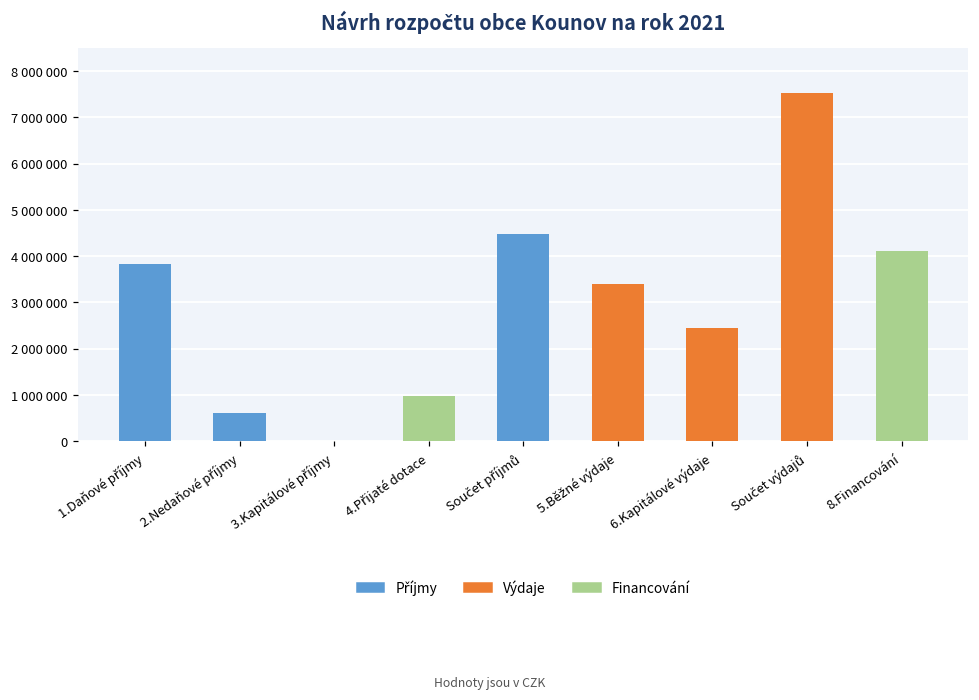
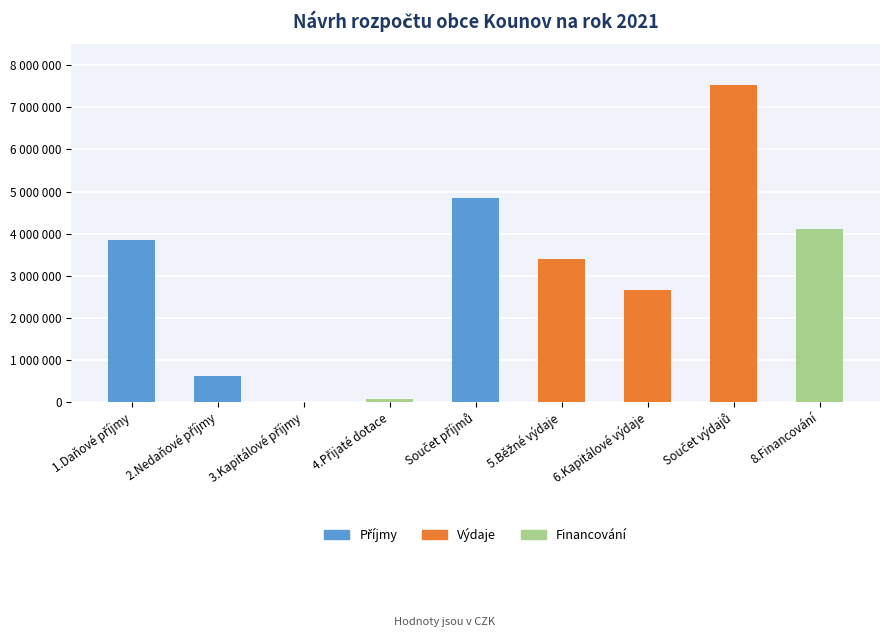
4.Přijaté dotace: 1000000 -> 100000
Součet příjmů: 4500000 -> 4800000
6.Kapitálové výdaje: 2500000 -> 2700000
